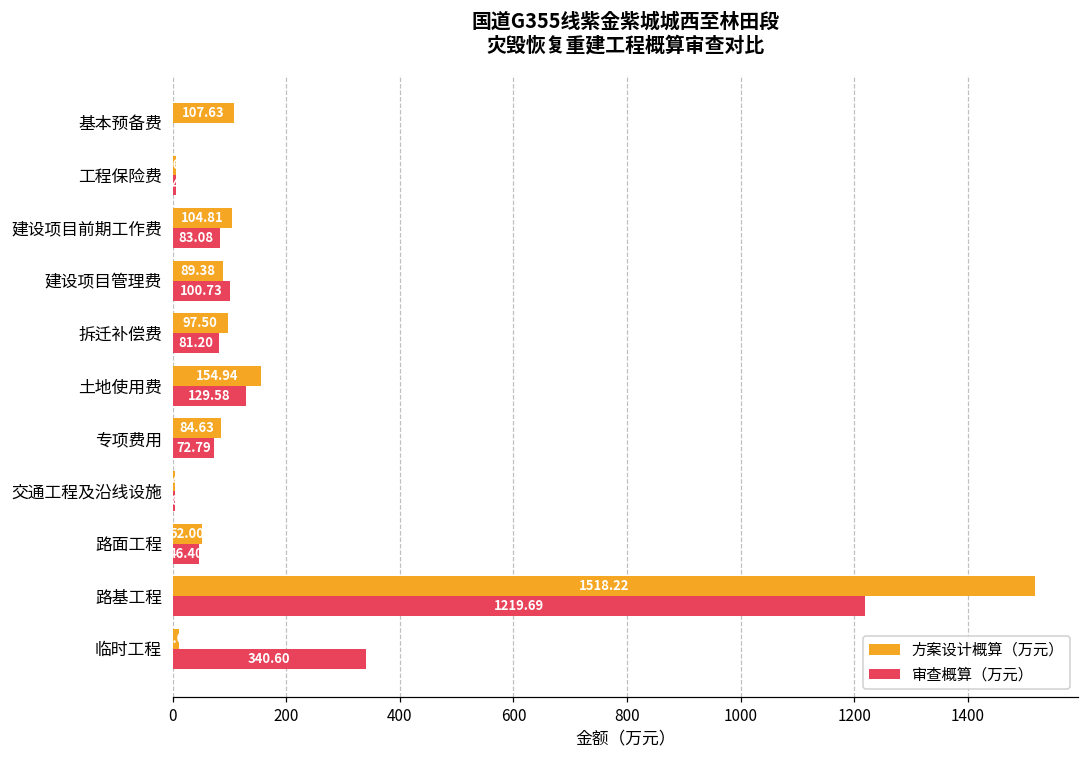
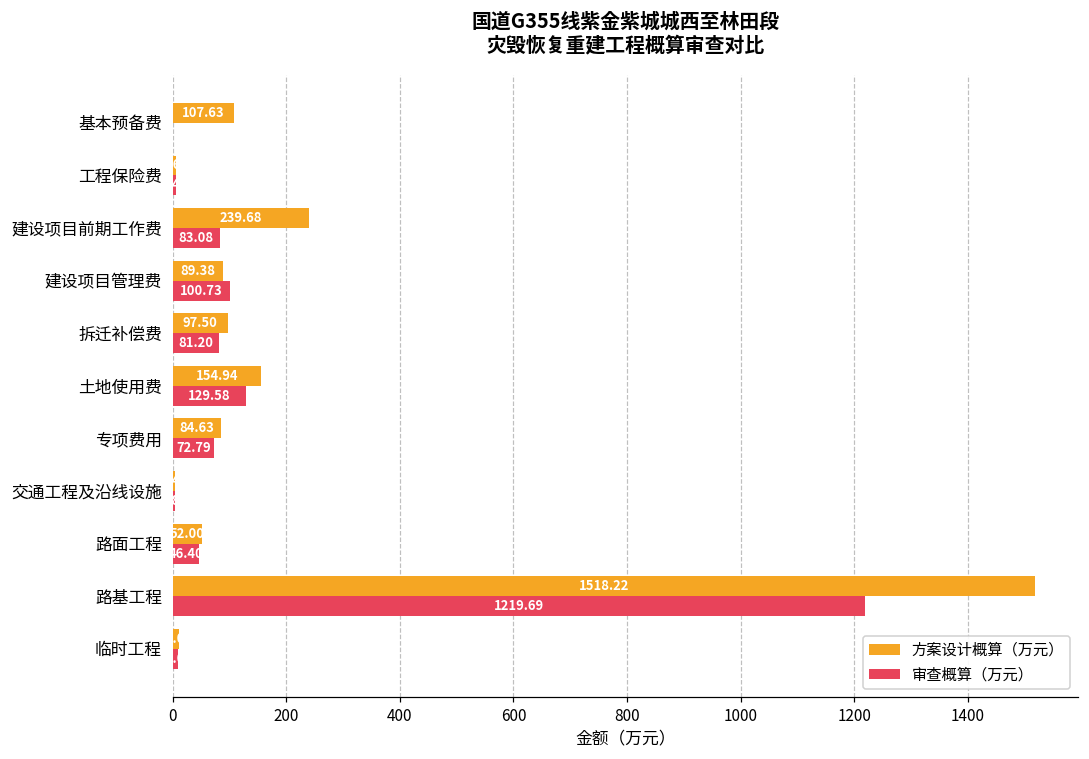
方案设计概算（万元）, 建设项目前期工作费: 104.81 -> 239.68
审查概算（万元）, 临时工程: 340 -> 10
